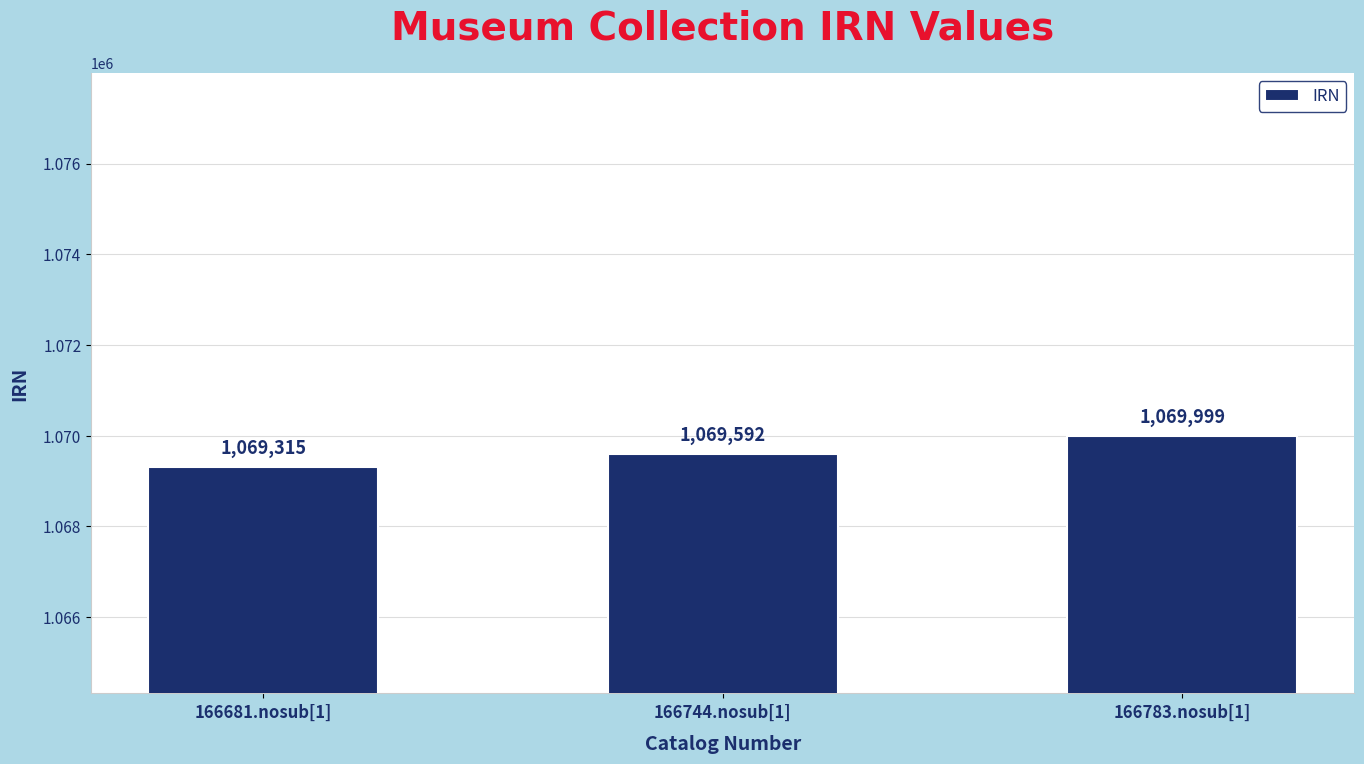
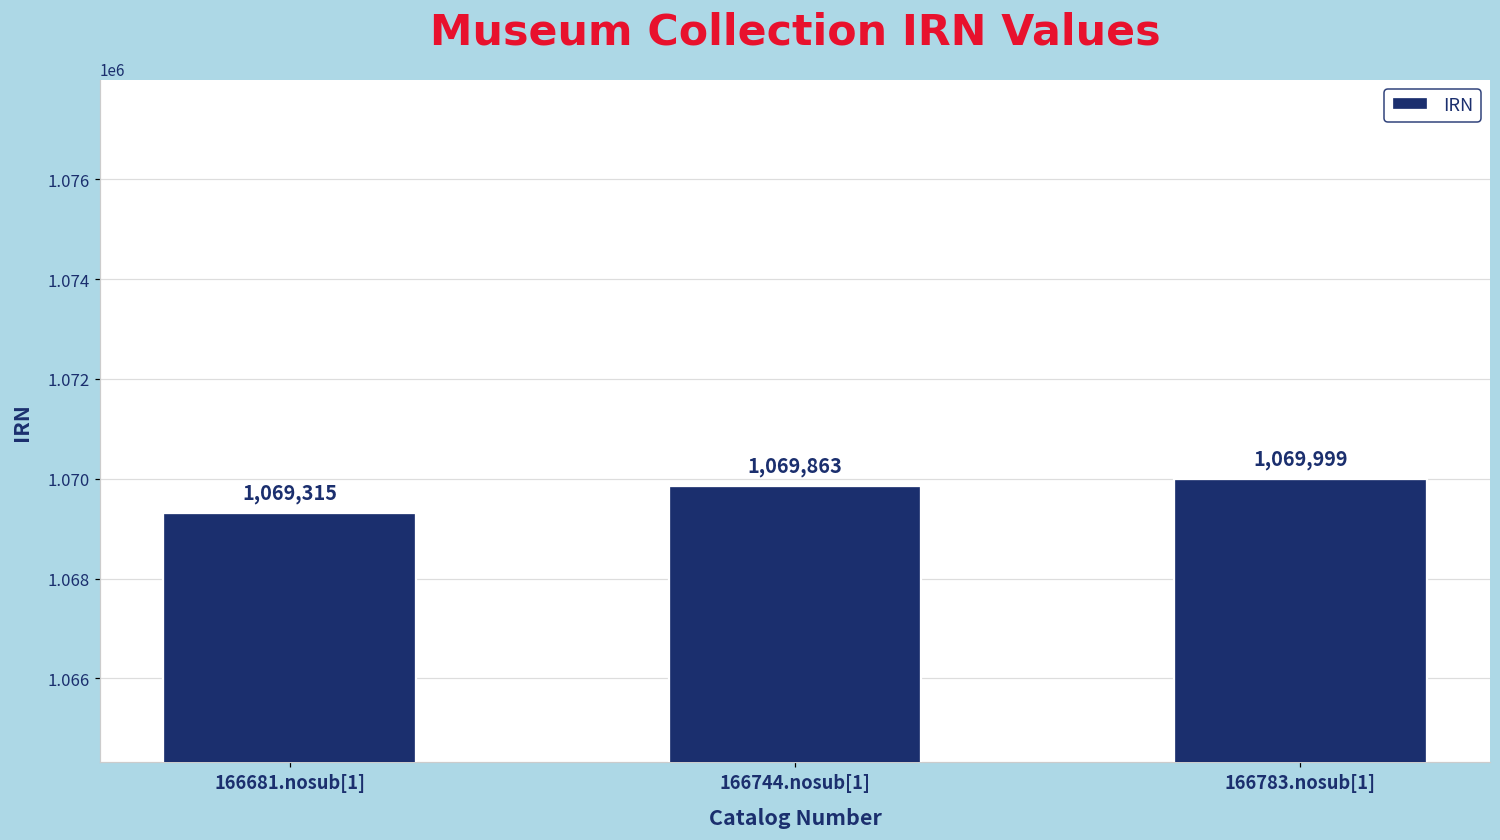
166744.nosub[1]: 1,069,592 -> 1,069,863
